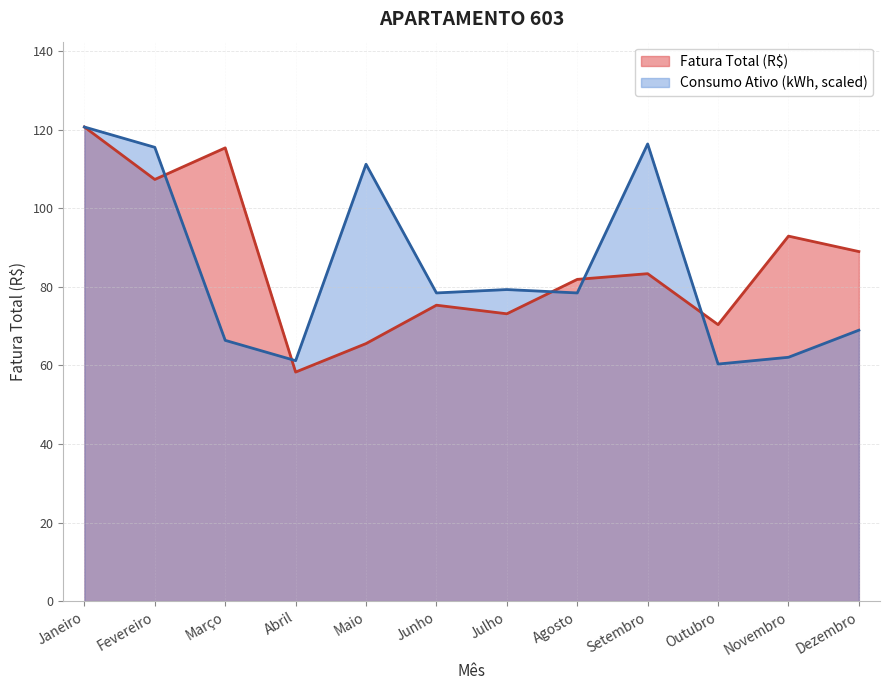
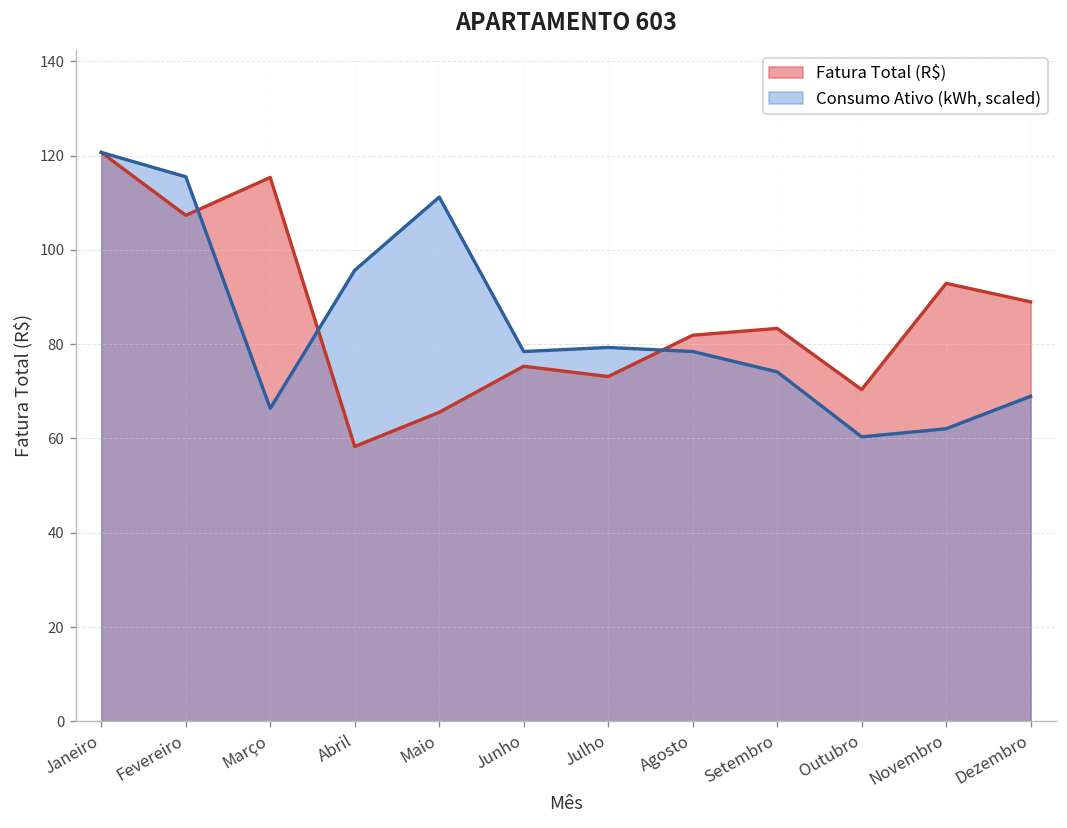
Consumo Ativo (kWh, scaled), Abril: 61 -> 96
Consumo Ativo (kWh, scaled), Setembro: 116 -> 74
